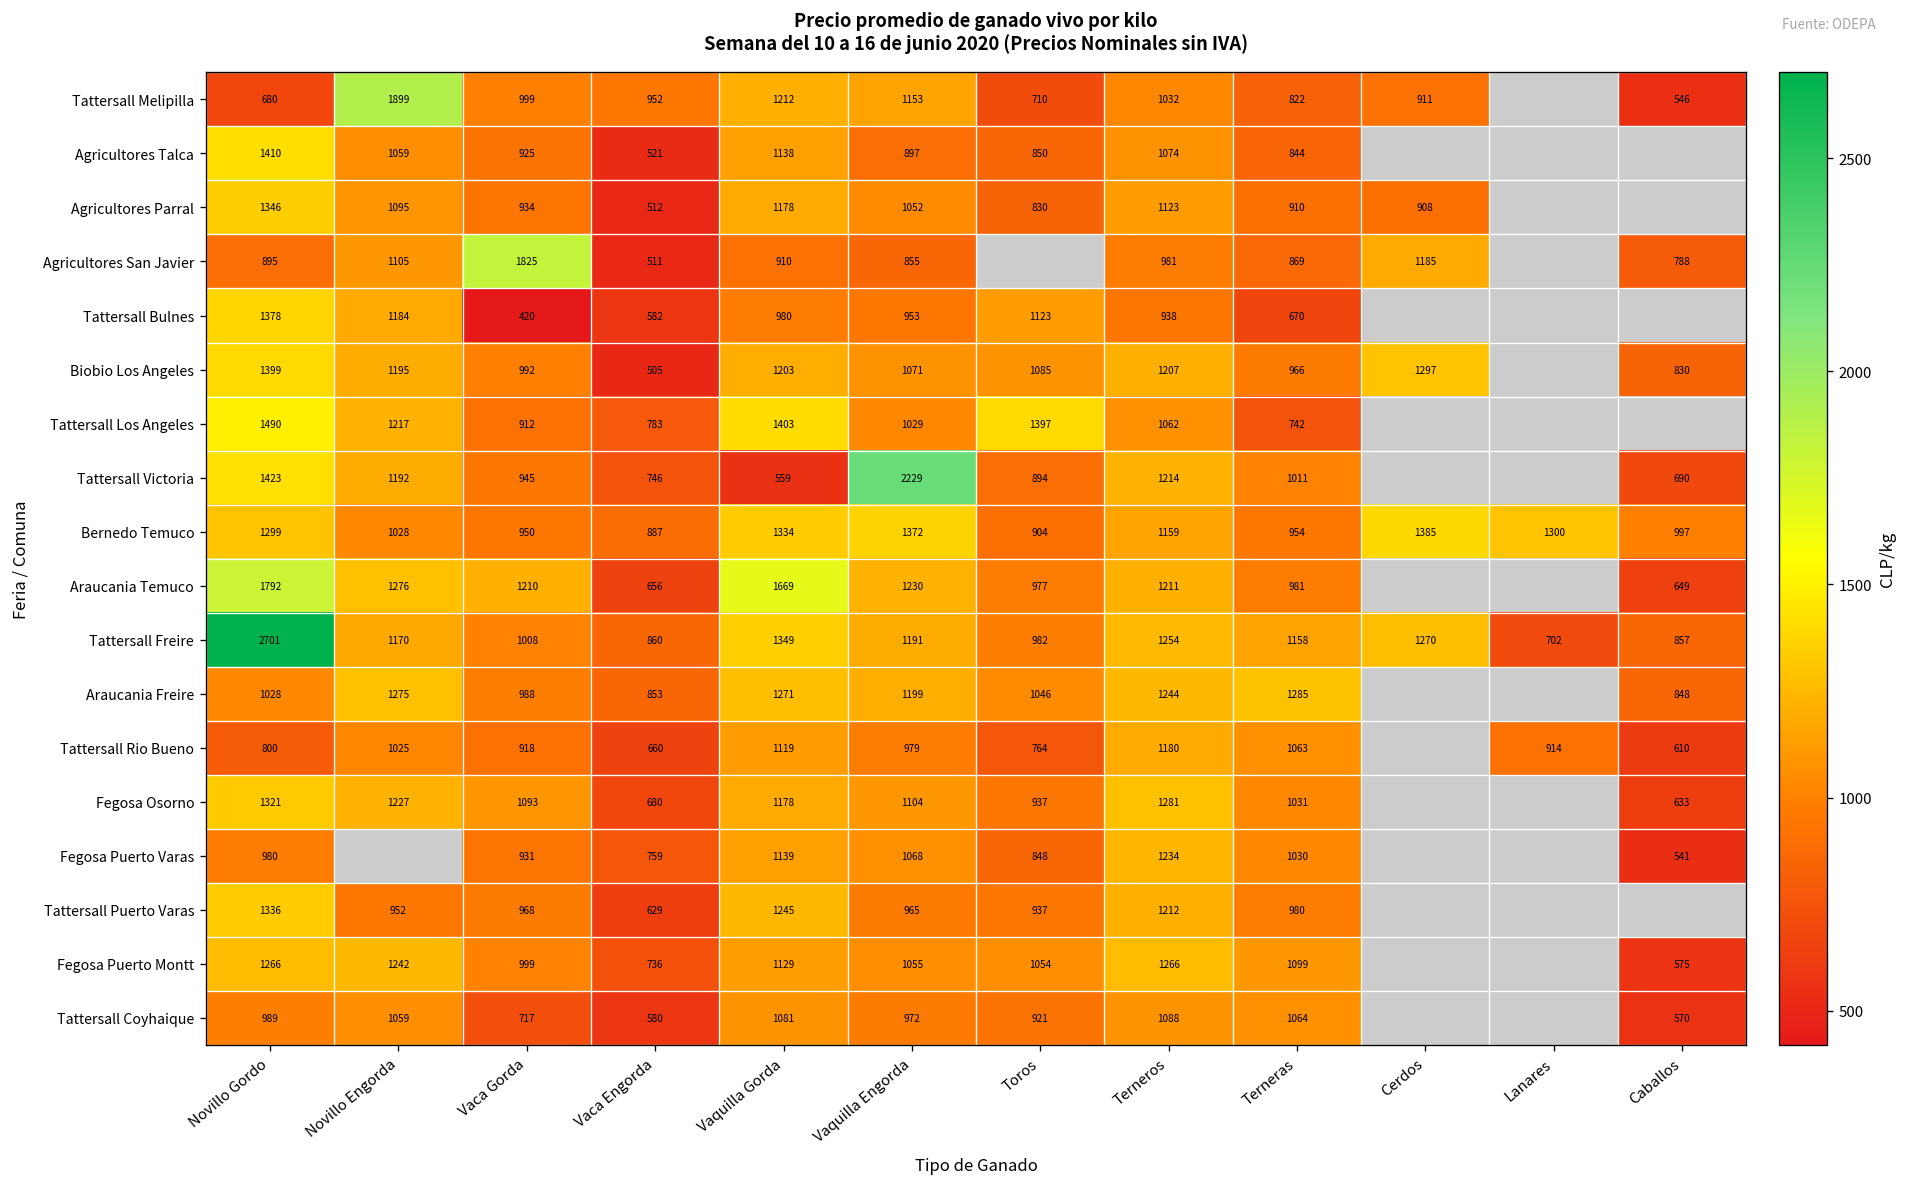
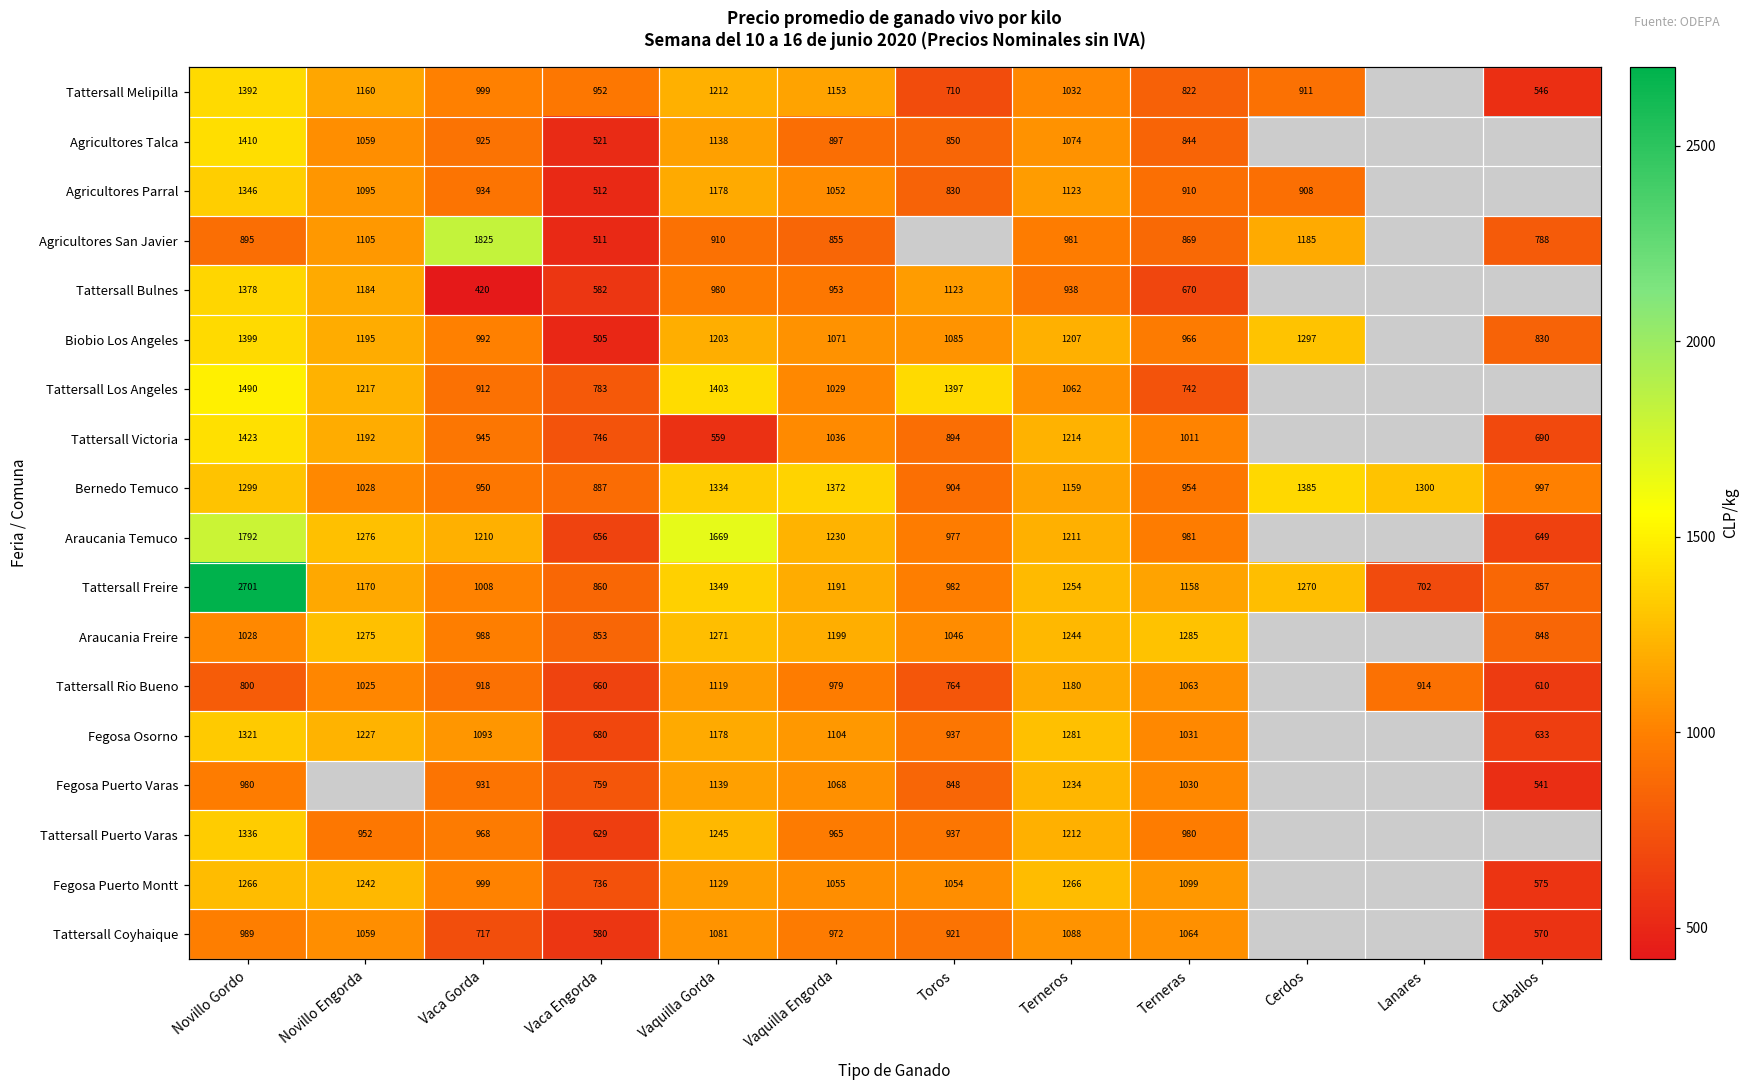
Tattersall Melipilla, Novillo Gordo: 680 -> 1392
Tattersall Melipilla, Novillo Engorda: 1899 -> 1160
Tattersall Victoria, Vaquilla Engorda: 2229 -> 1036
